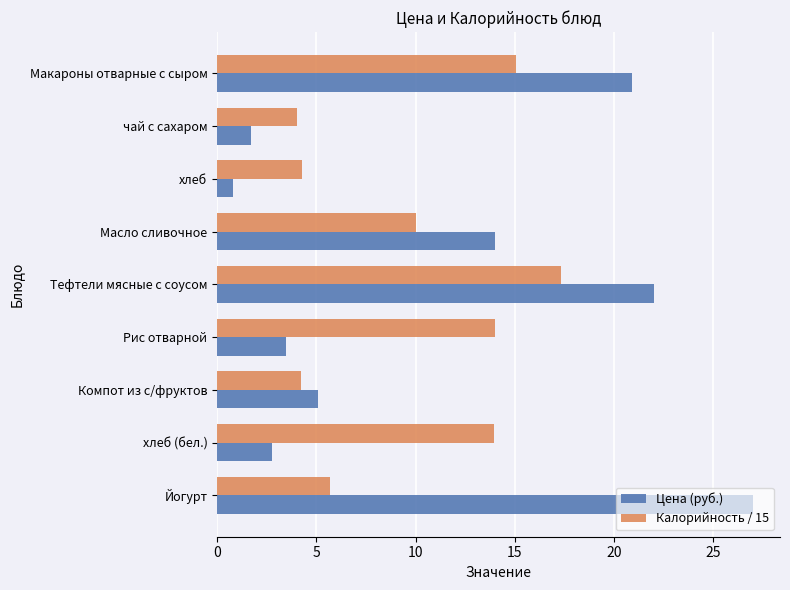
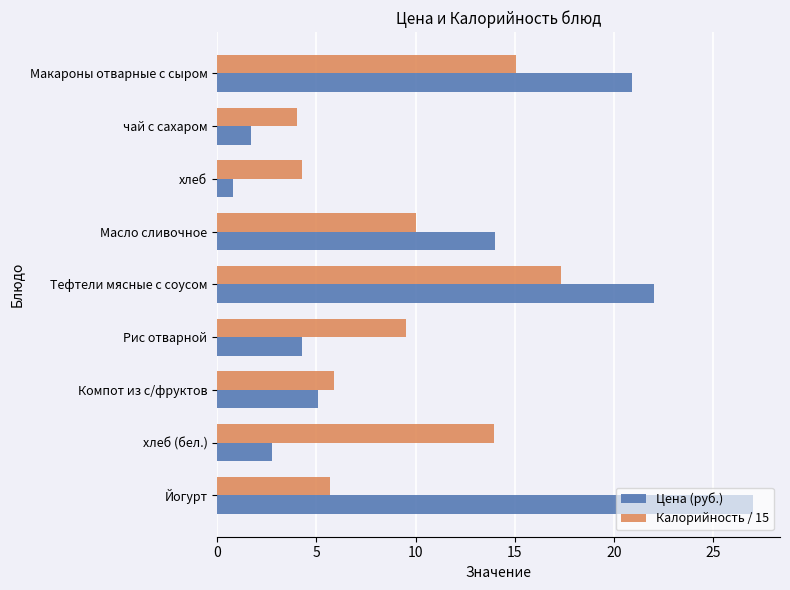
Калорийность / 15, Рис отварной: 14.0 -> 9.5
Цена (руб.), Рис отварной: 3.5 -> 4.3
Калорийность / 15, Компот из с/фруктов: 4.2 -> 5.9
